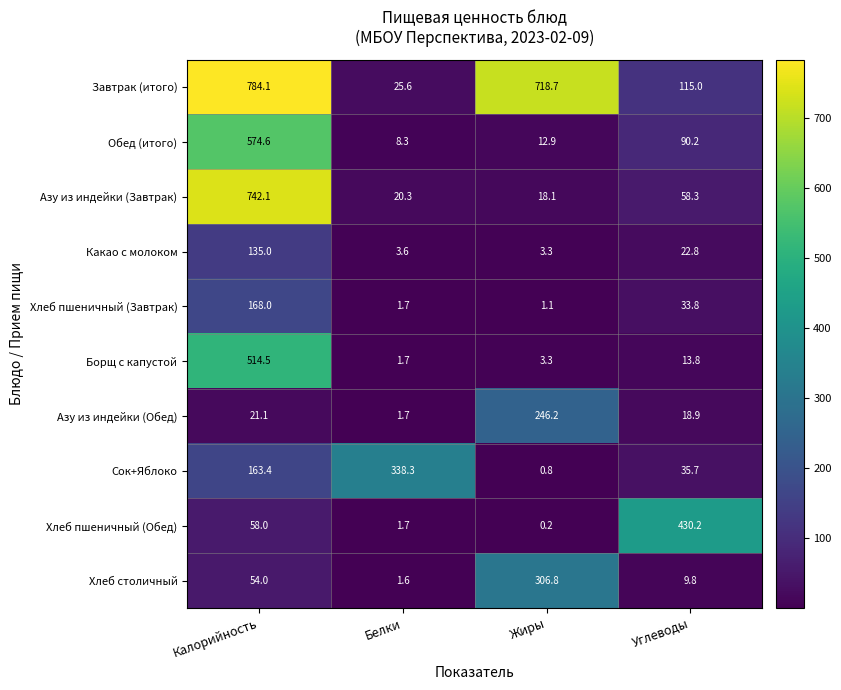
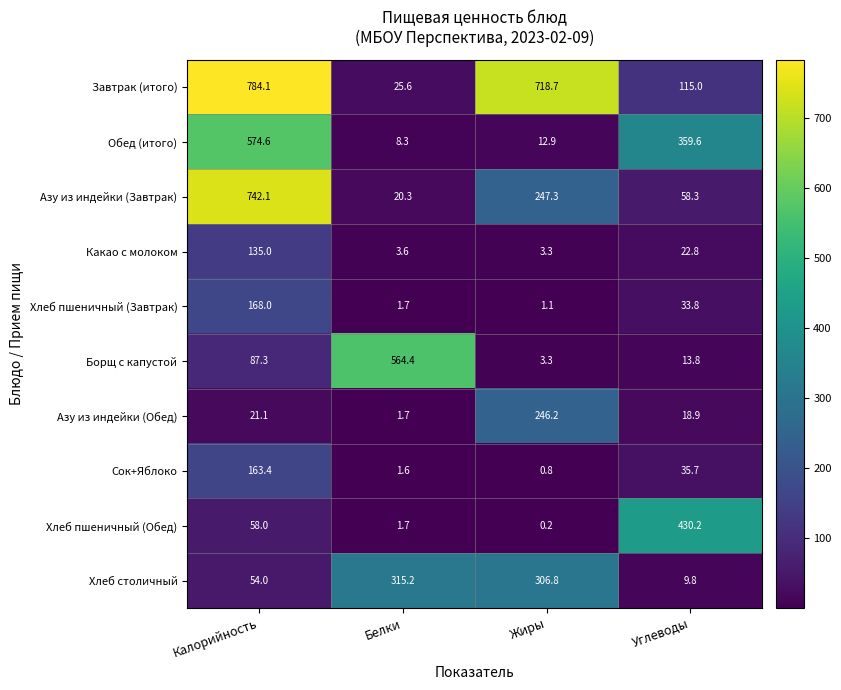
Обед (итого), Углеводы: 90.2 -> 359.6
Азу из индейки (Завтрак), Жиры: 18.1 -> 247.3
Борщ с капустой, Калорийность: 514.5 -> 87.3
Борщ с капустой, Белки: 1.7 -> 564.4
Сок+Яблоко, Белки: 338.3 -> 1.6
Хлеб столичный, Белки: 1.6 -> 315.2
